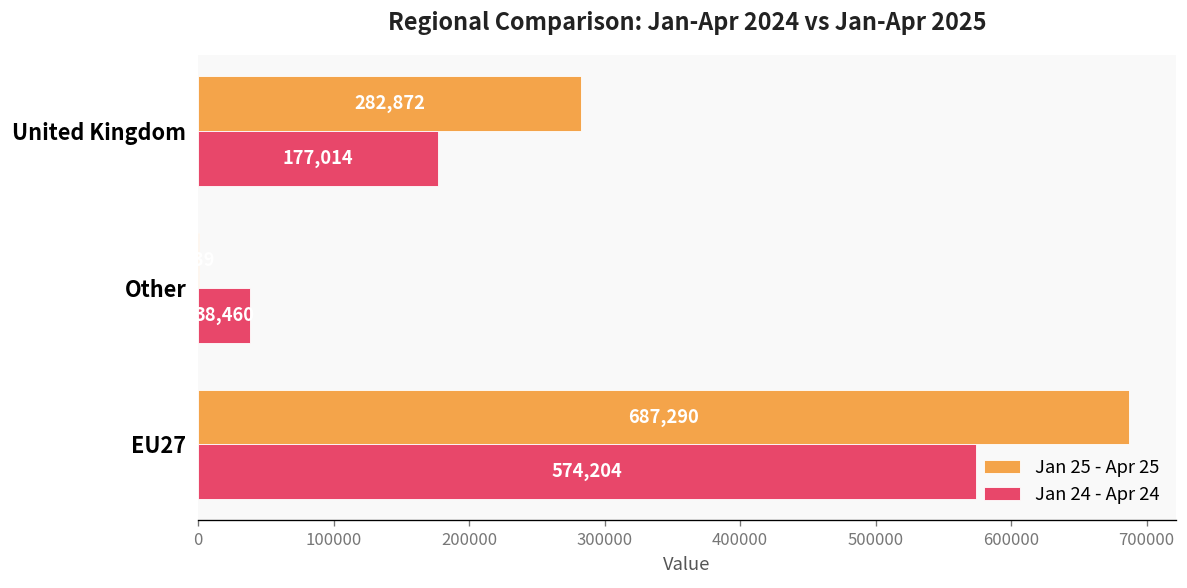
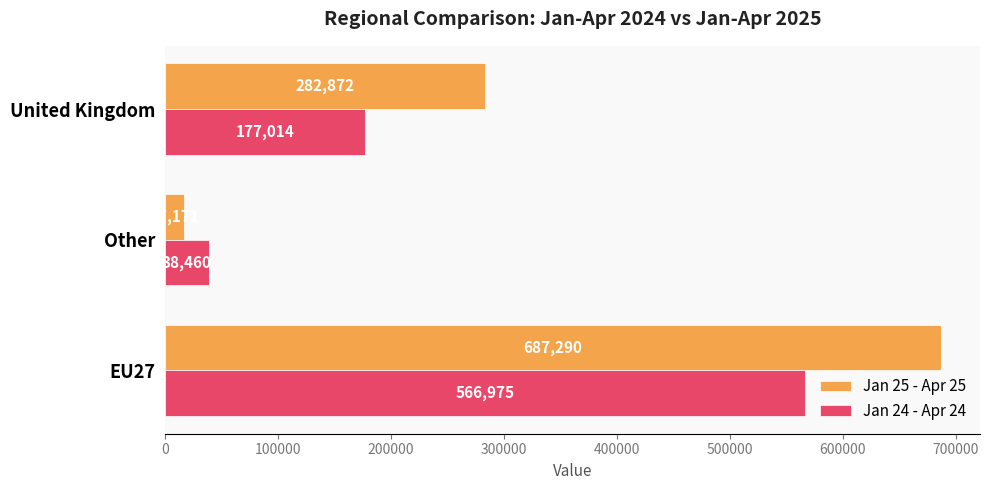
Jan 25 - Apr 25, Other: 1000 -> 17000
Jan 24 - Apr 24, EU27: 574,204 -> 566,975
